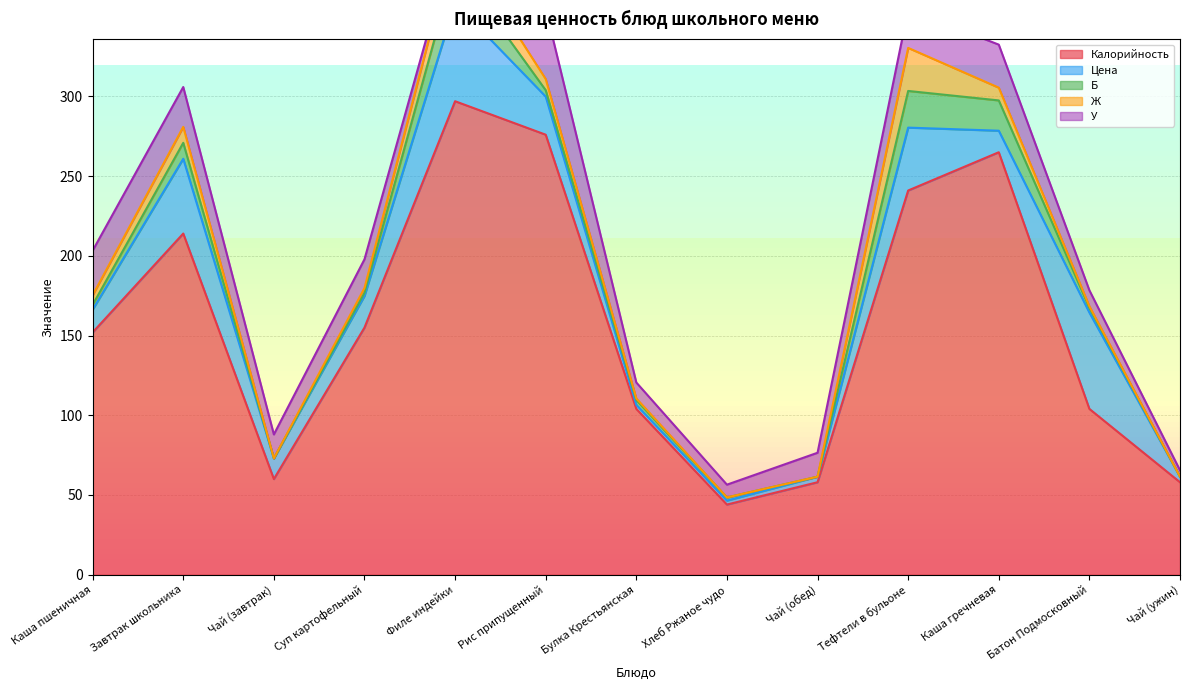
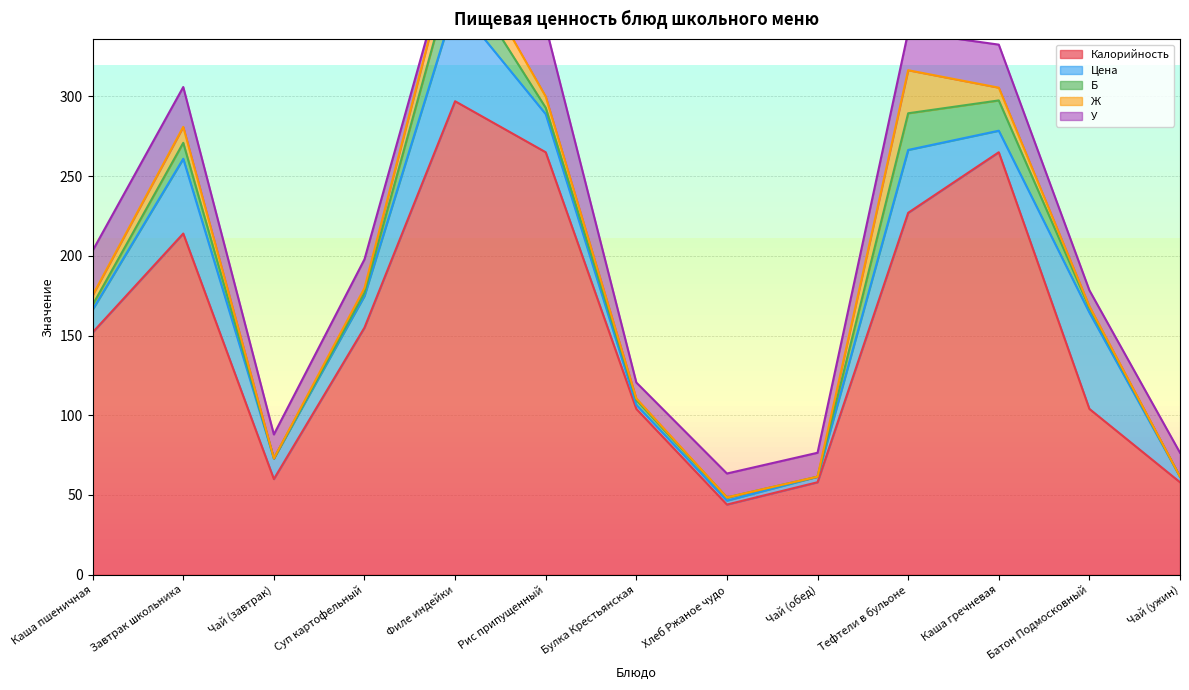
Калорийность, Рис припущенный: 276 -> 265
У, Хлеб Ржаное чудо: 8 -> 15
Калорийность, Тефтели в бульоне: 241 -> 227
У, Чай (ужин): 4 -> 15
